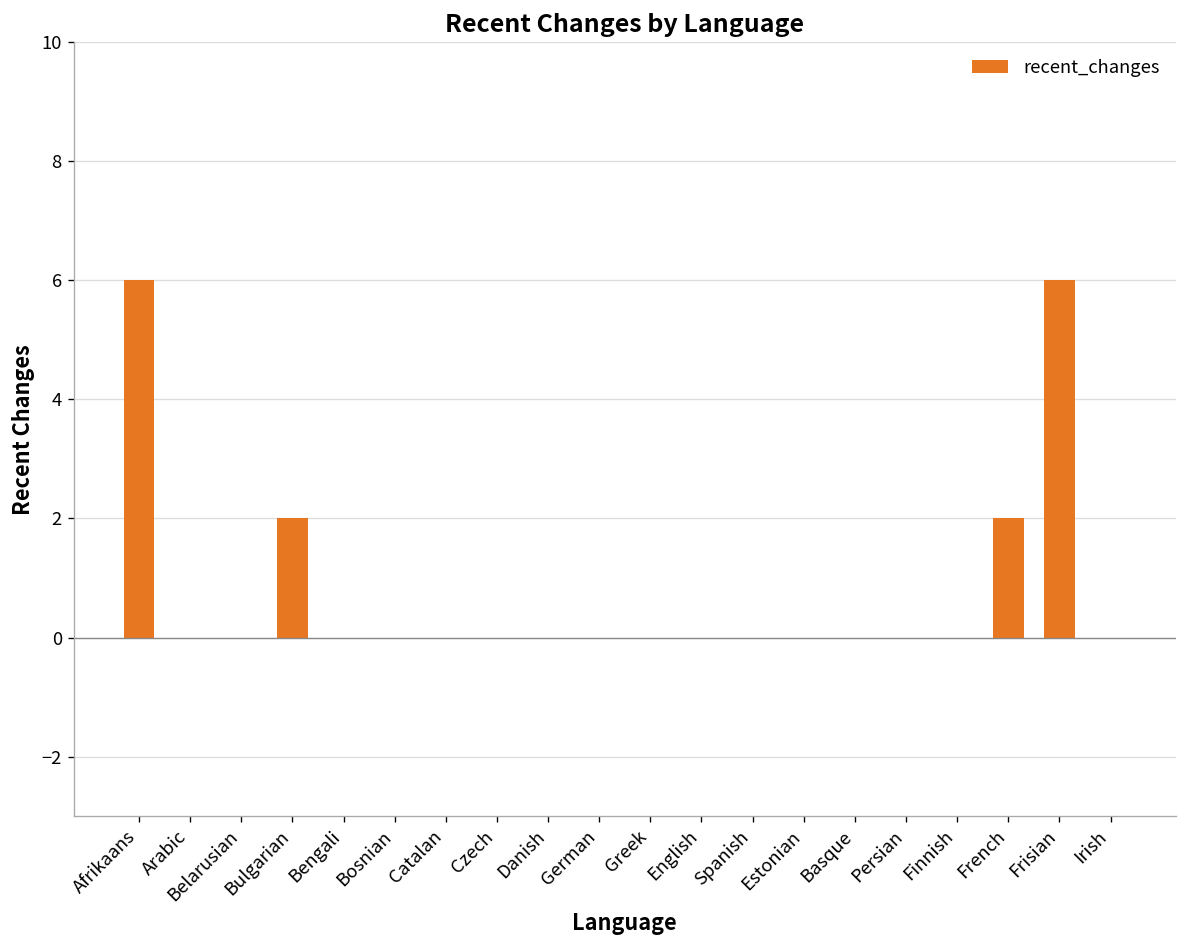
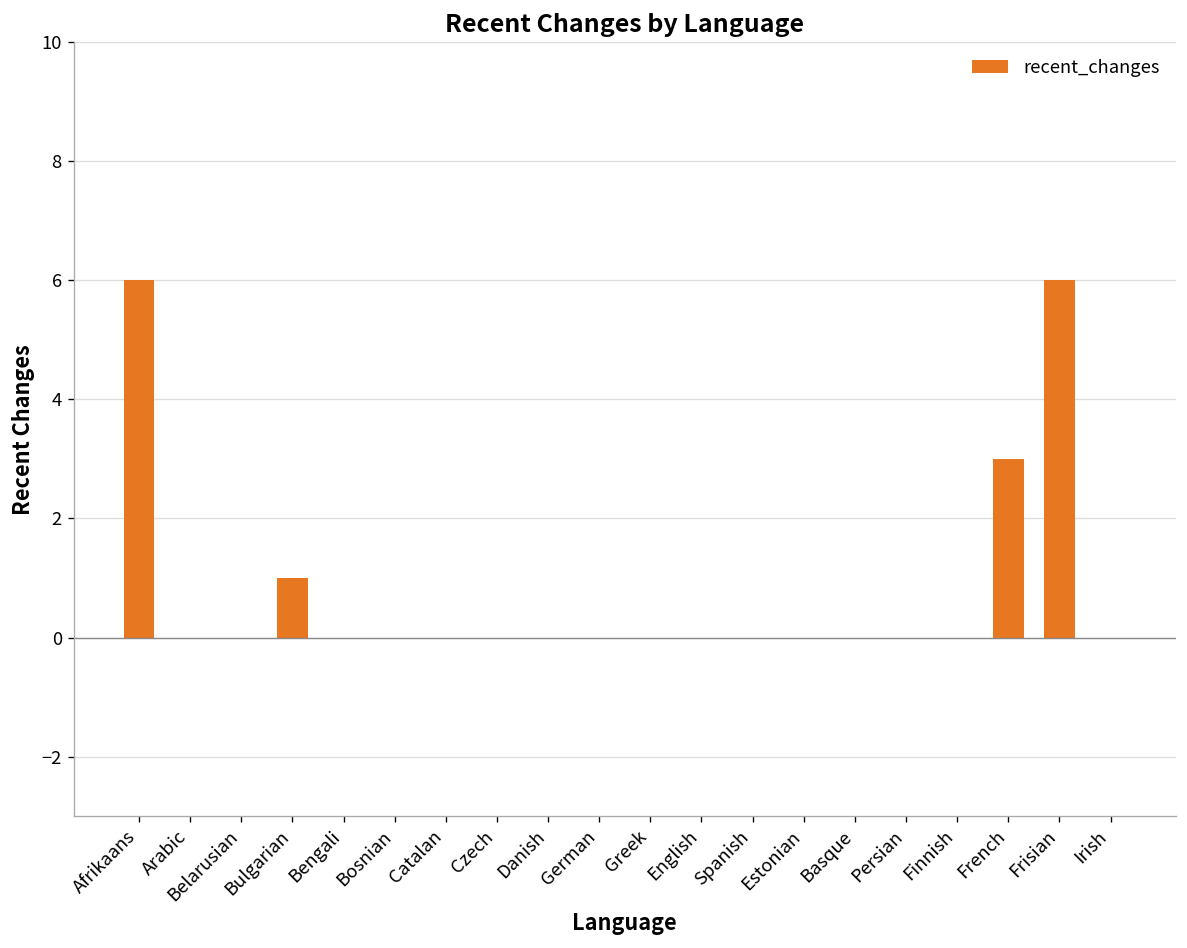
Bulgarian: 2 -> 1
French: 2 -> 3
